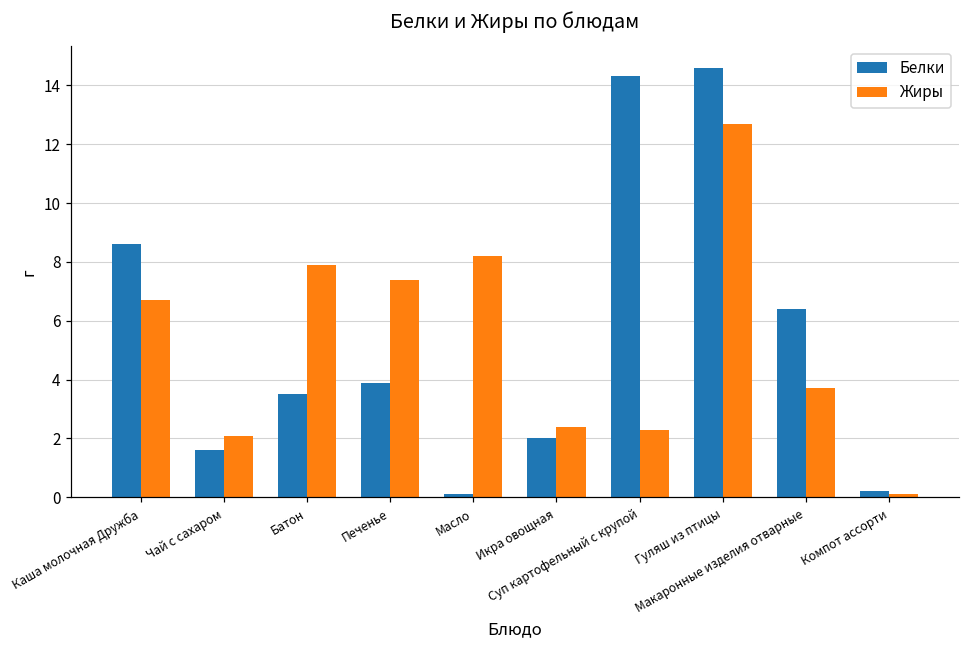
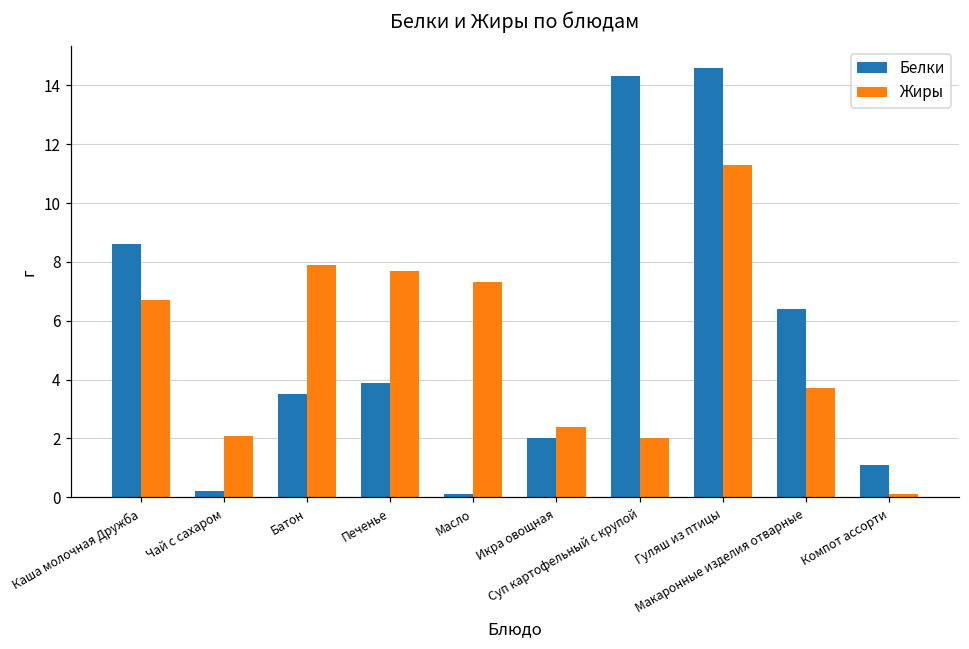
Белки, Чай с сахаром: 1.6 -> 0.2
Жиры, Печенье: 7.4 -> 7.7
Жиры, Масло: 8.2 -> 7.3
Жиры, Суп картофельный с крупой: 2.3 -> 2.0
Жиры, Гуляш из птицы: 12.7 -> 11.3
Белки, Компот ассорти: 0.2 -> 1.1
